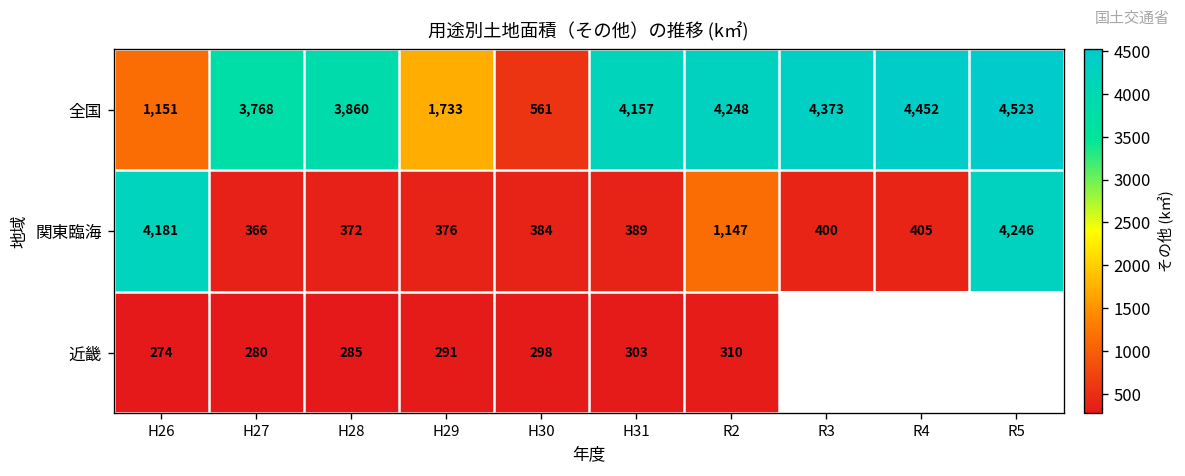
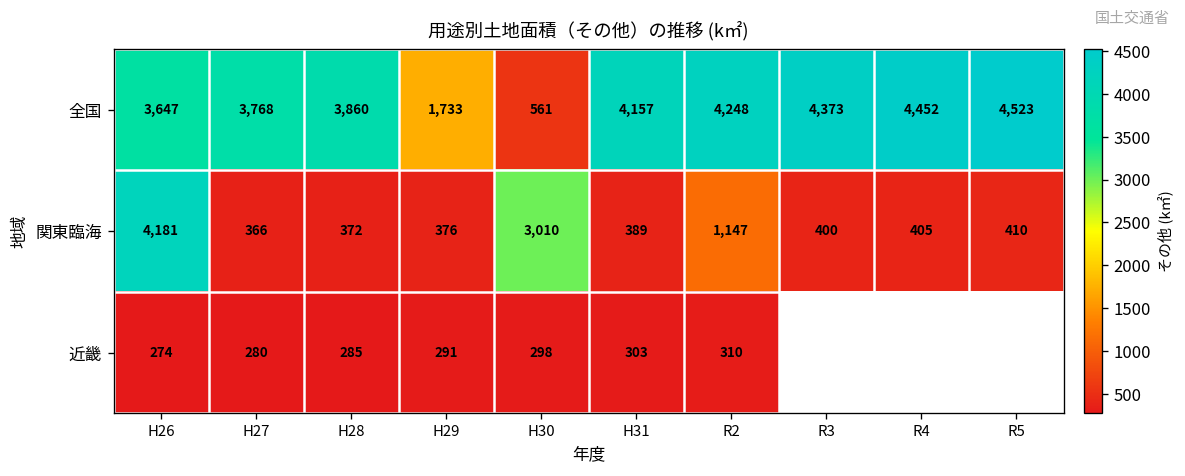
全国, H26: 1,151 -> 3,647
関東臨海, H30: 384 -> 3,010
関東臨海, R5: 4,246 -> 410
